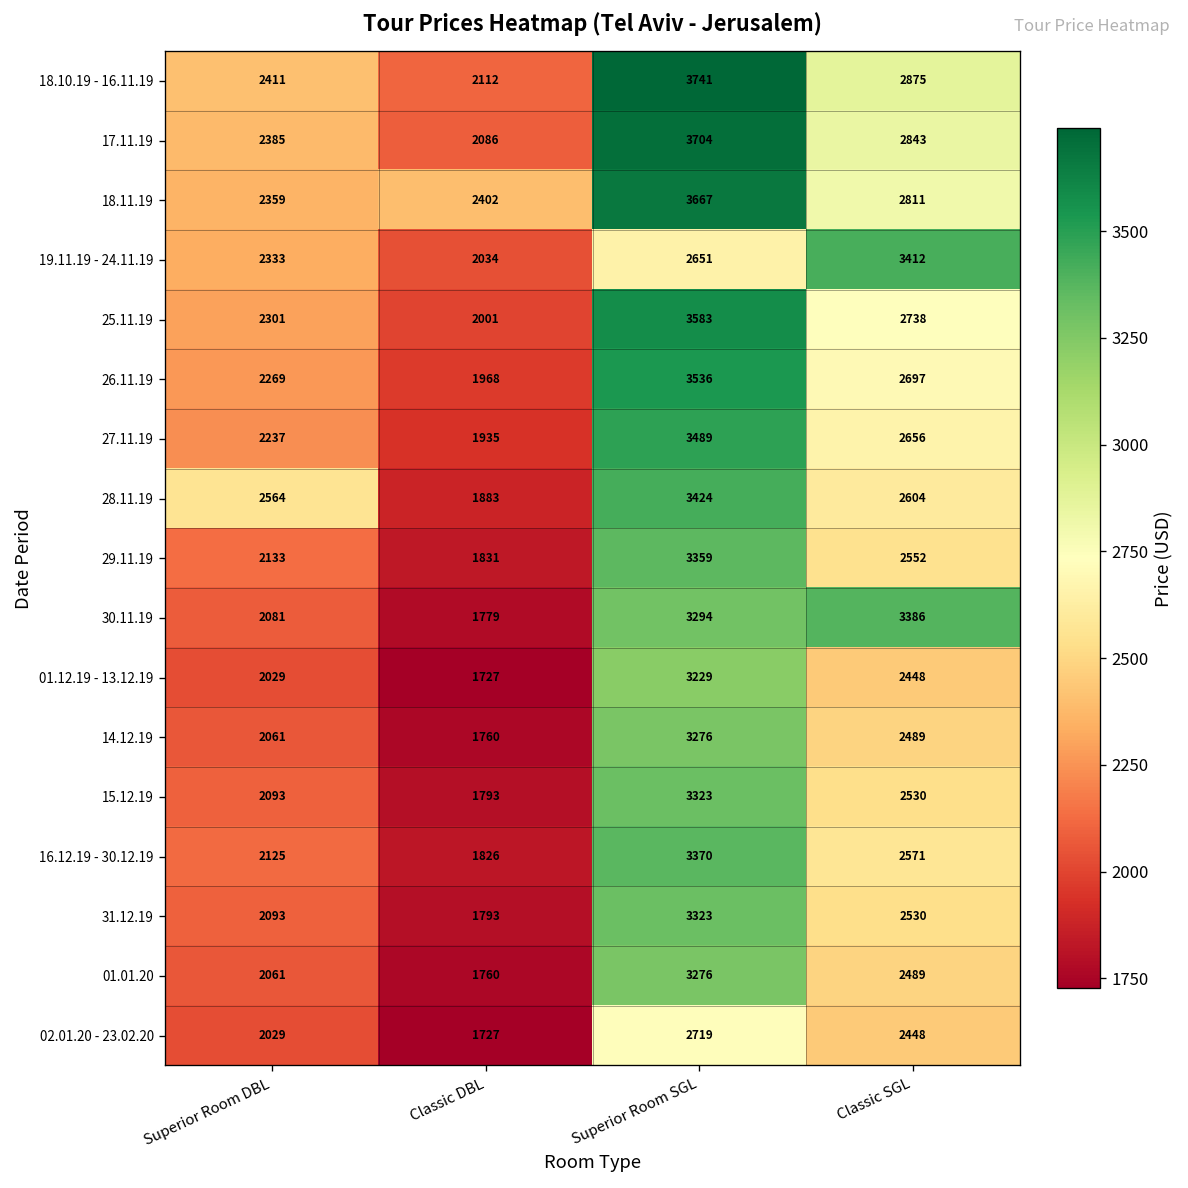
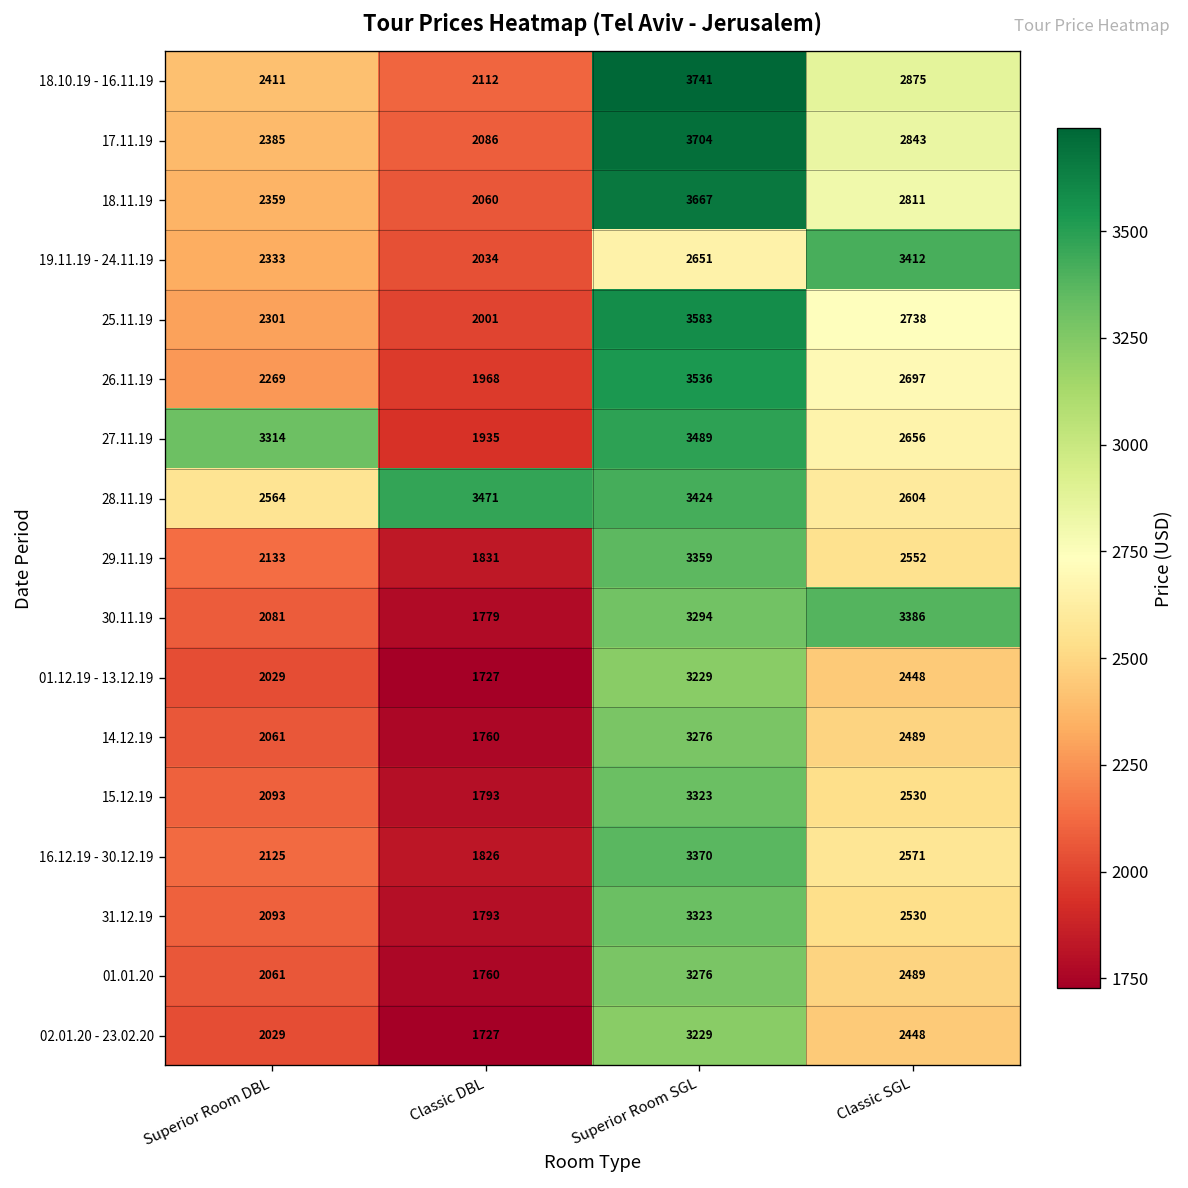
18.11.19, Classic DBL: 2402 -> 2060
27.11.19, Superior Room DBL: 2237 -> 3314
28.11.19, Classic DBL: 1883 -> 3471
02.01.20 - 23.02.20, Superior Room SGL: 2719 -> 3229
